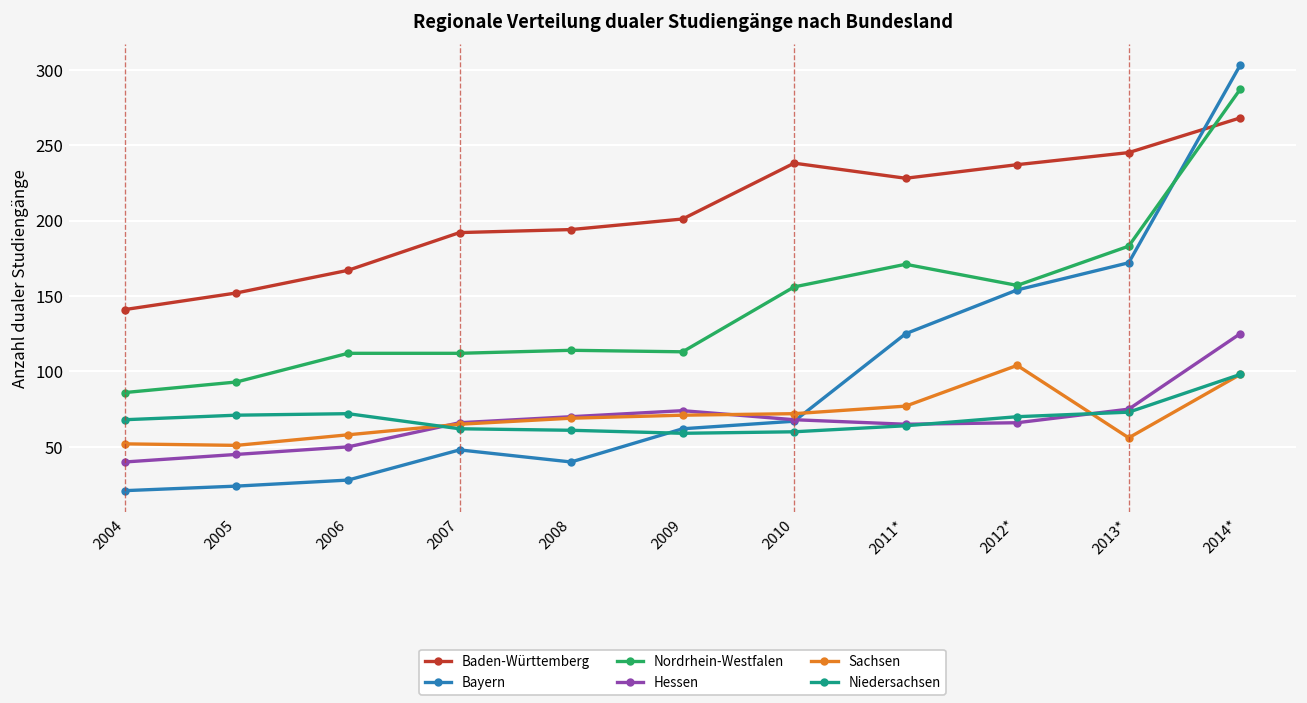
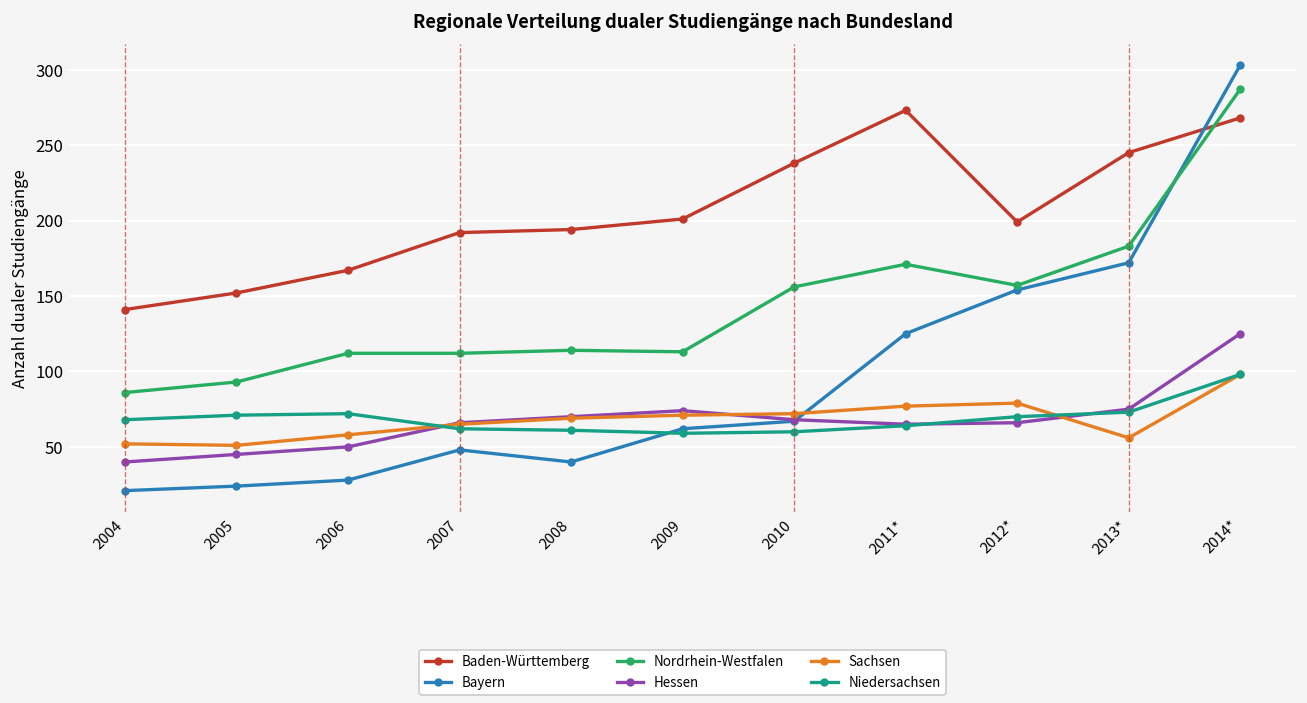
Baden-Württemberg, 2011*: 228 -> 273
Baden-Württemberg, 2012*: 237 -> 199
Sachsen, 2012*: 104 -> 79
